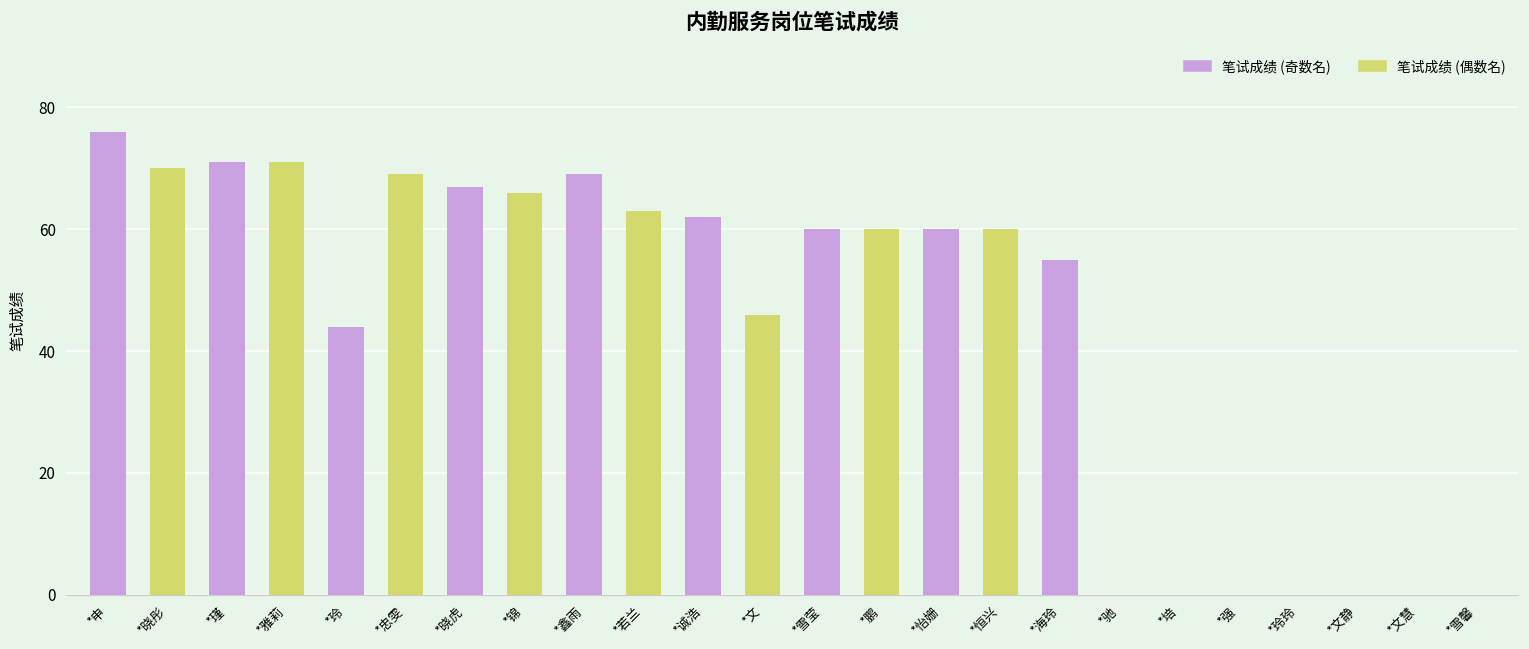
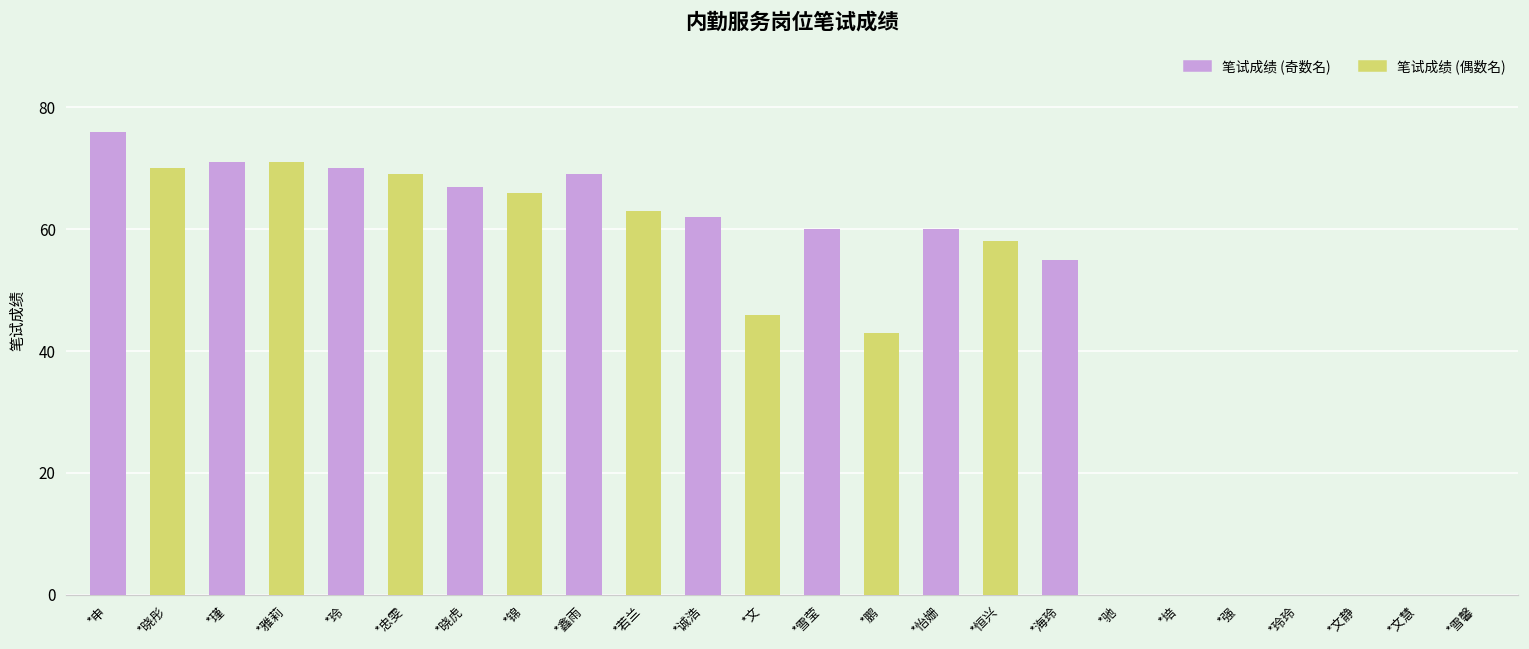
*玲: 44 -> 70
*鹏: 60 -> 43
*恒兴: 60 -> 58
